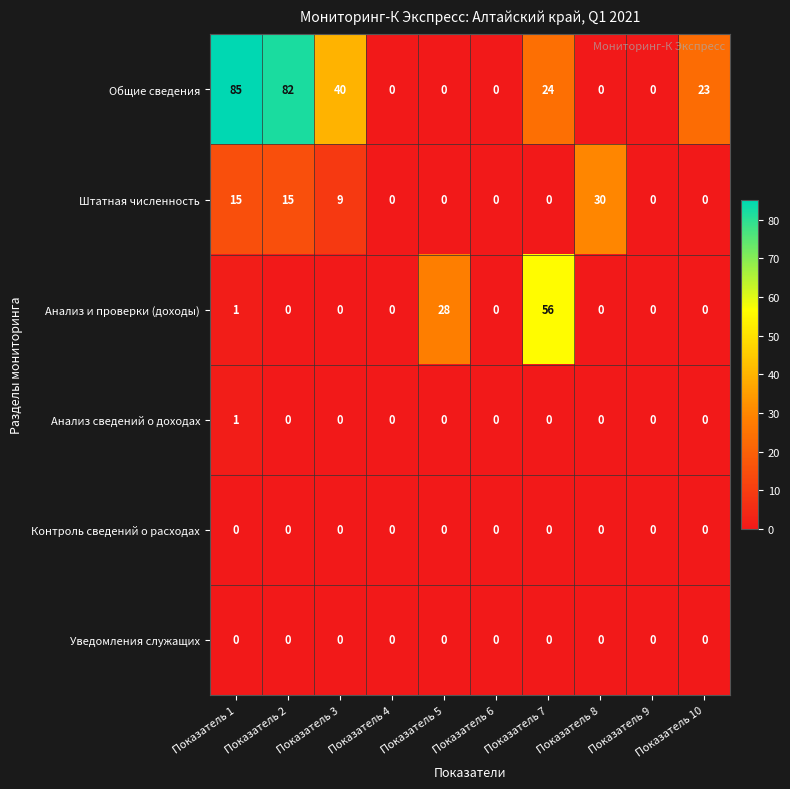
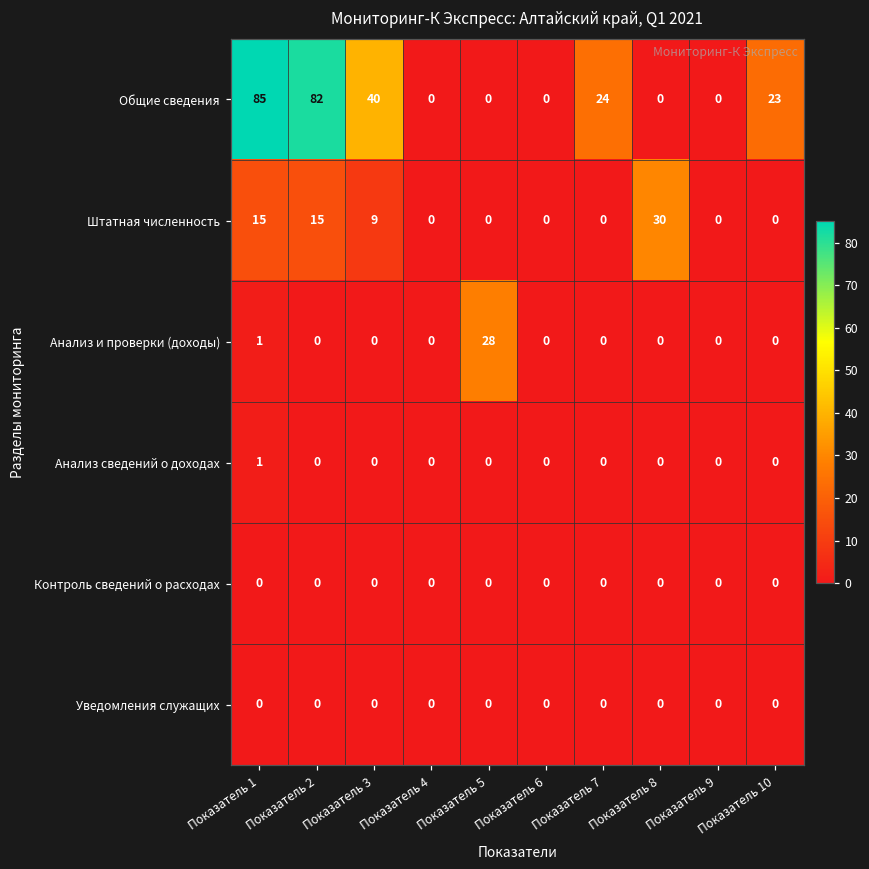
Анализ и проверки (доходы), Показатель 7: 56 -> 0
